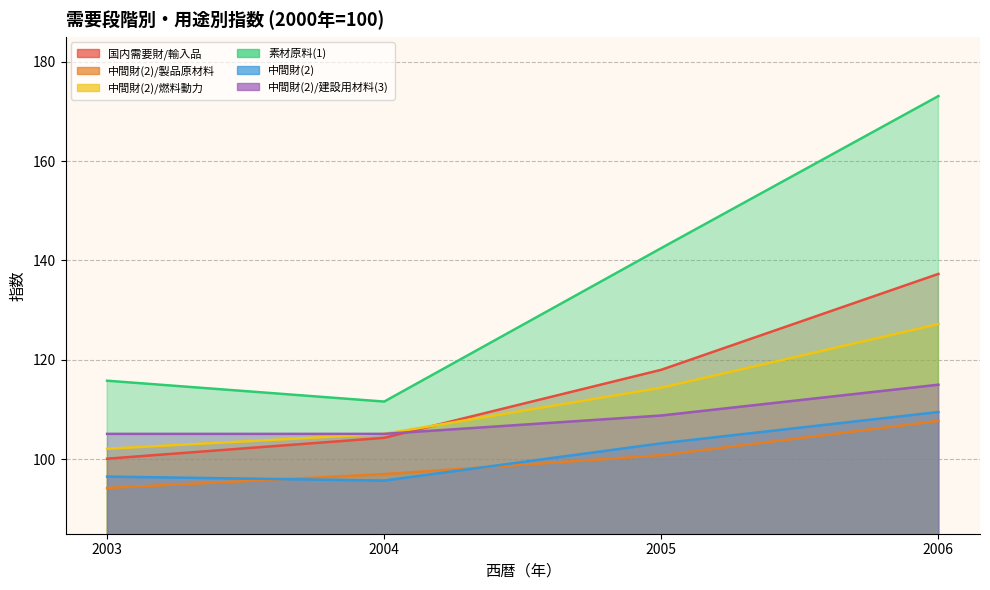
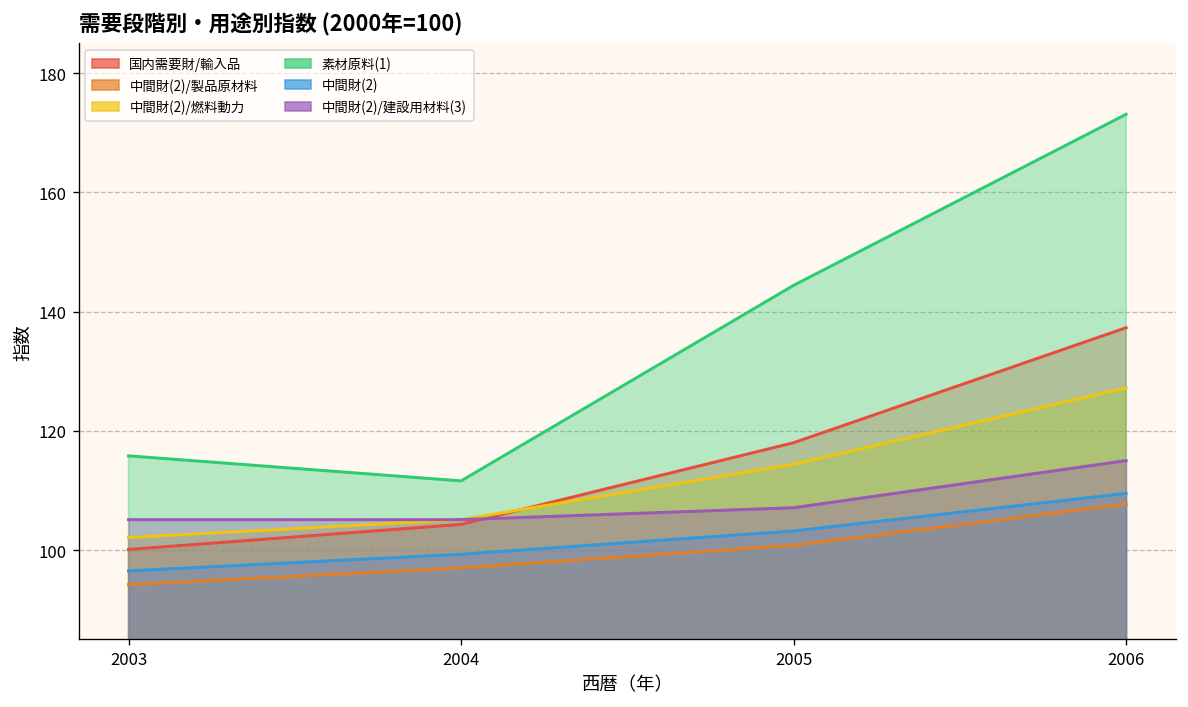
中間財(2), 2004: 96 -> 99
素材原料(1), 2005: 143 -> 144
中間財(2)/建設用材料(3), 2005: 109 -> 107
